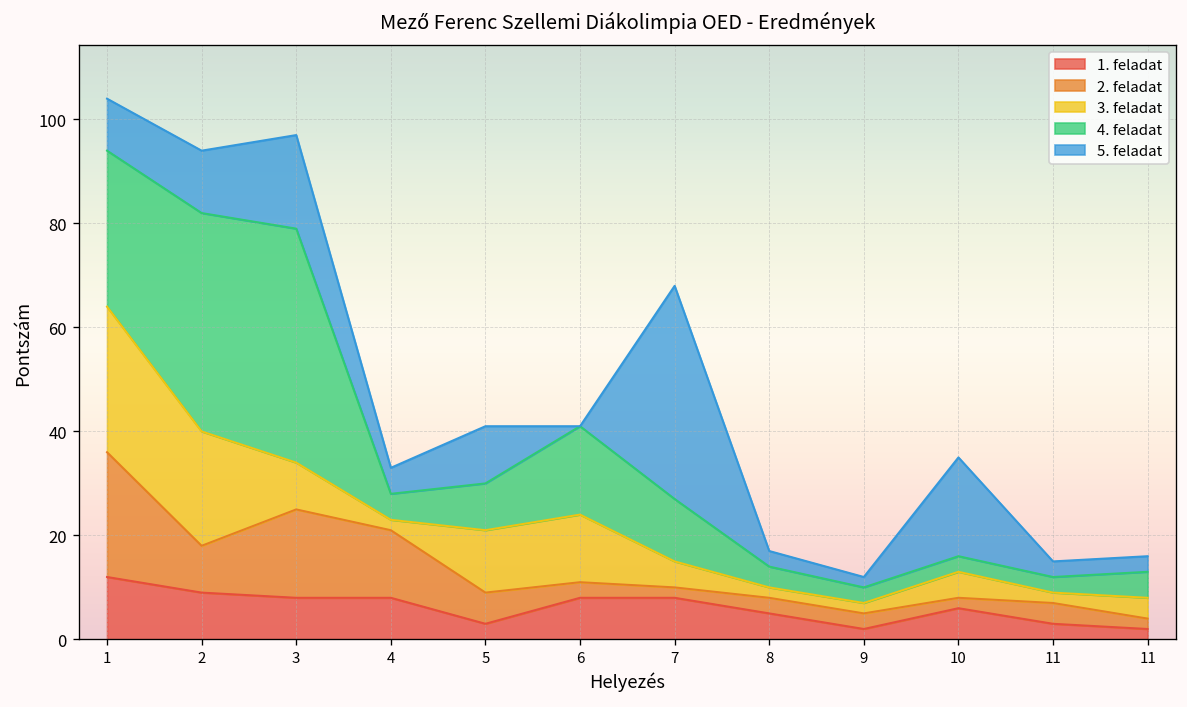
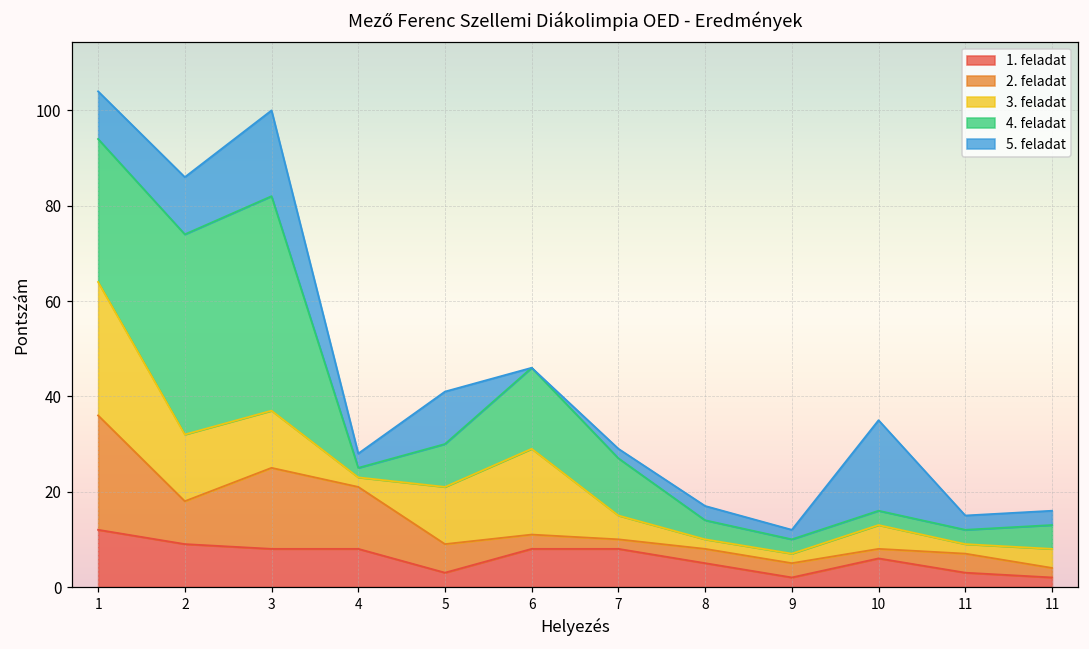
3. feladat, 2: 22 -> 14
3. feladat, 3: 9 -> 12
4. feladat, 4: 5 -> 2
5. feladat, 4: 5 -> 3
3. feladat, 6: 13 -> 18
5. feladat, 7: 41 -> 2
